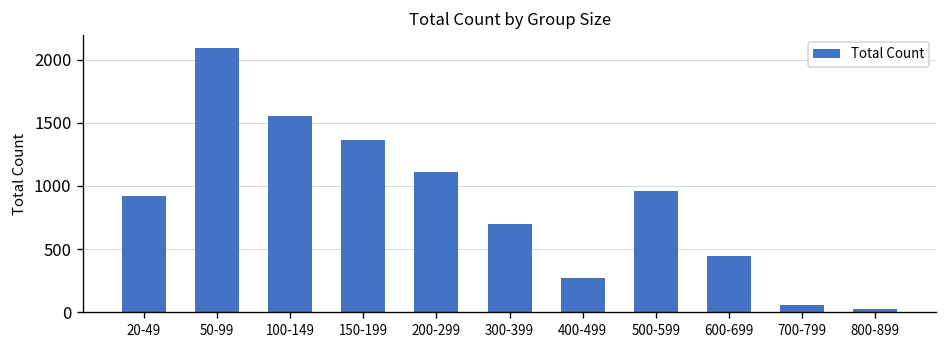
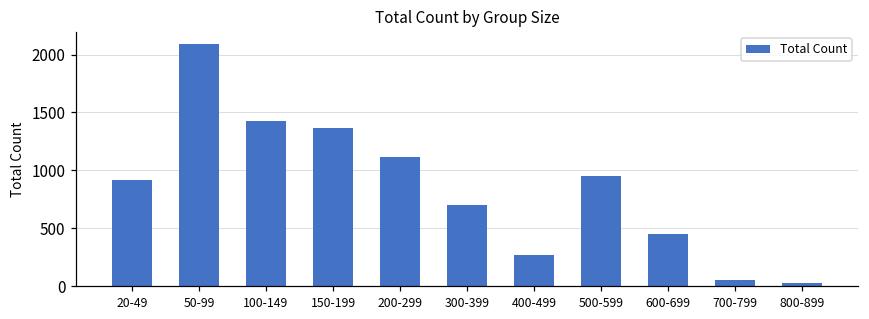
100-149: 1550 -> 1430
